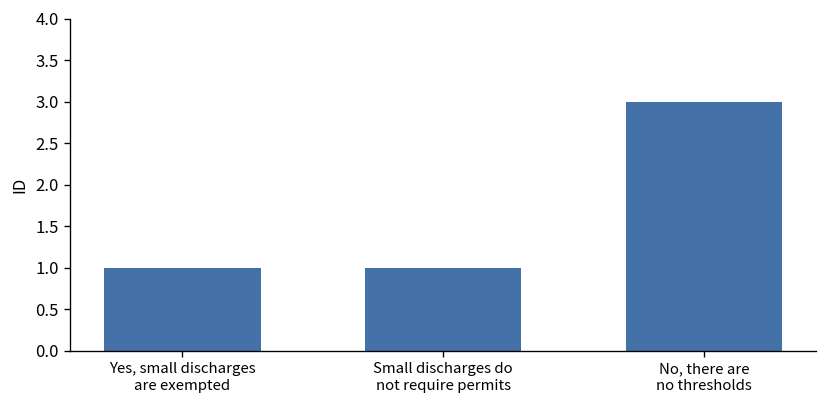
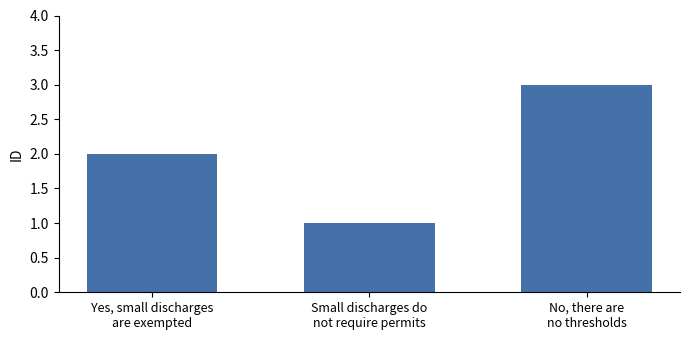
Yes, small discharges are exempted: 1 -> 2
